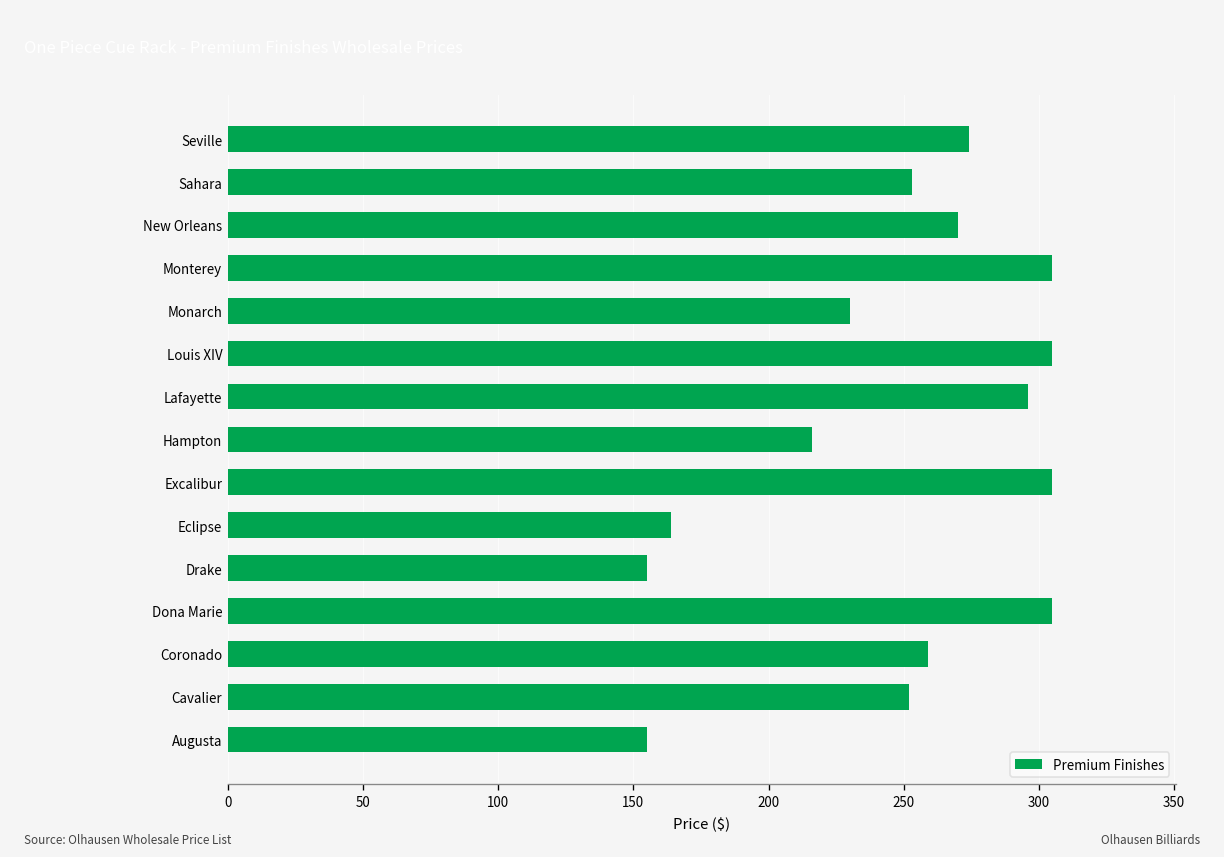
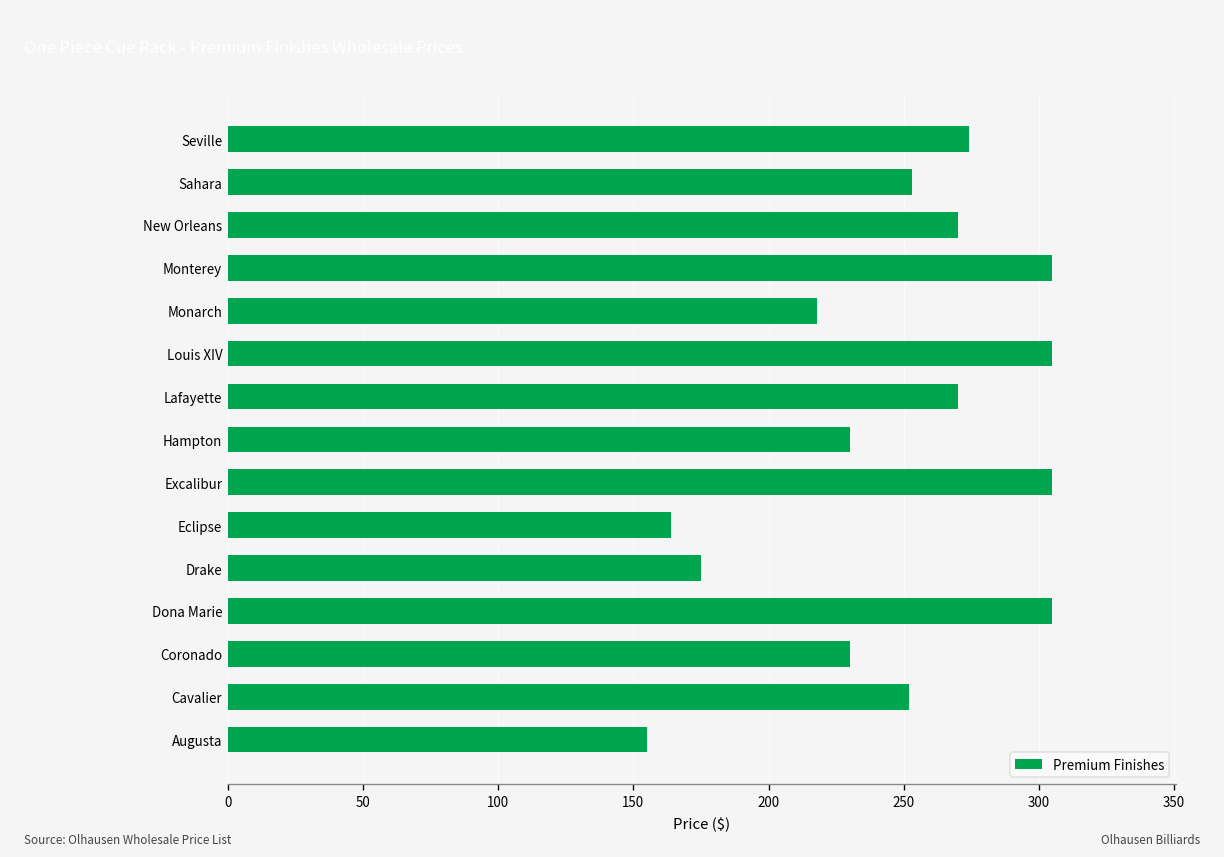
Monarch: 230 -> 218
Lafayette: 296 -> 270
Hampton: 216 -> 230
Drake: 155 -> 175
Coronado: 259 -> 230
